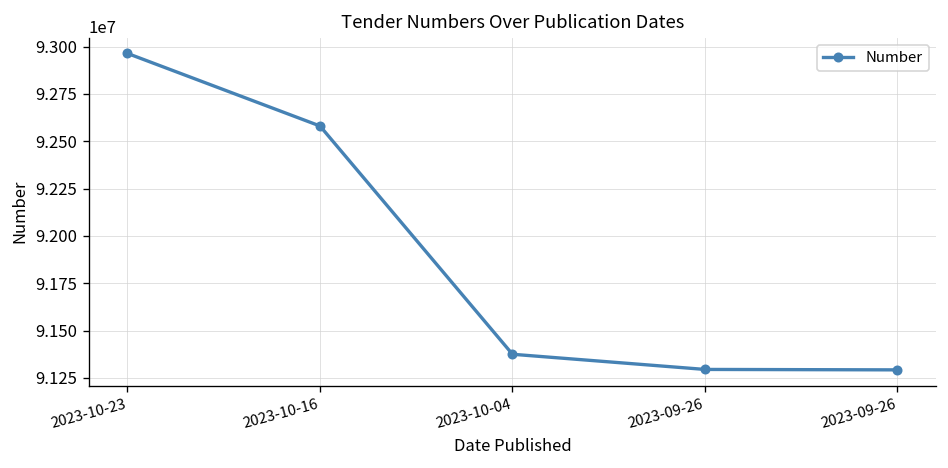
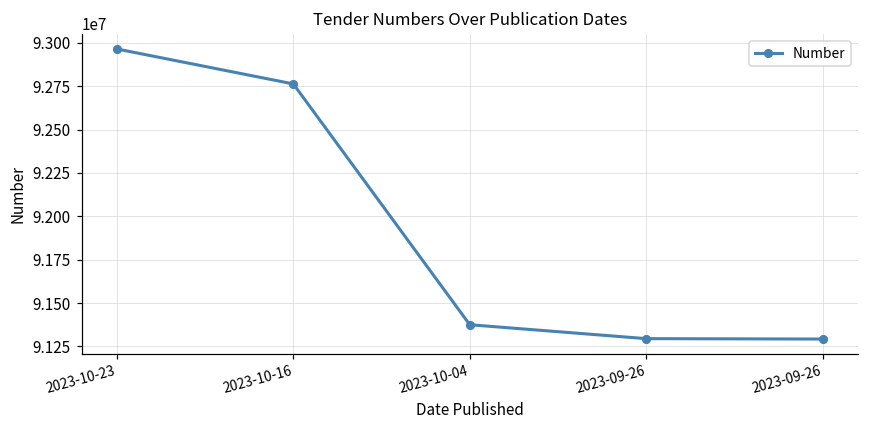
2023-10-16: 92580000 -> 92760000
